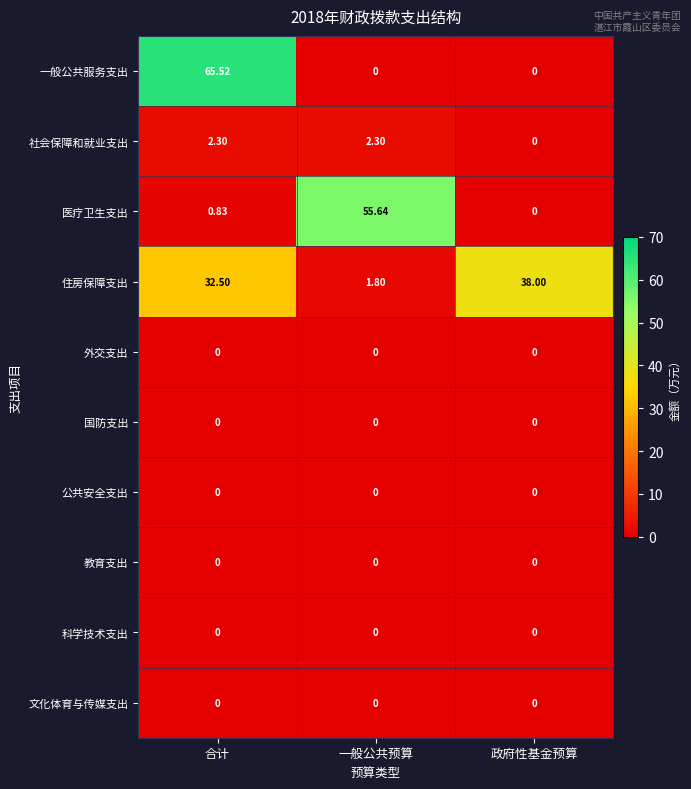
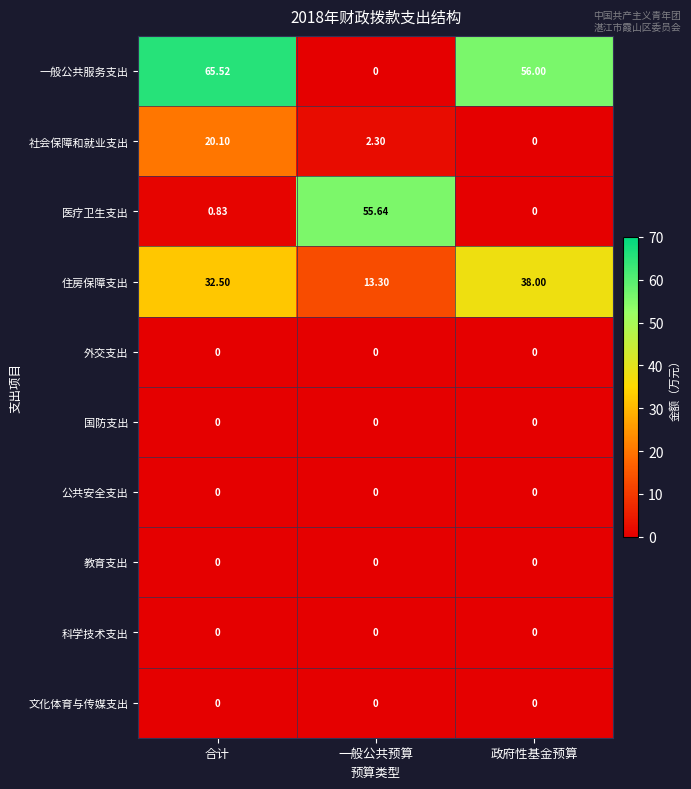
一般公共服务支出, 政府性基金预算: 0 -> 56.00
社会保障和就业支出, 合计: 2.30 -> 20.10
住房保障支出, 一般公共预算: 1.80 -> 13.30
